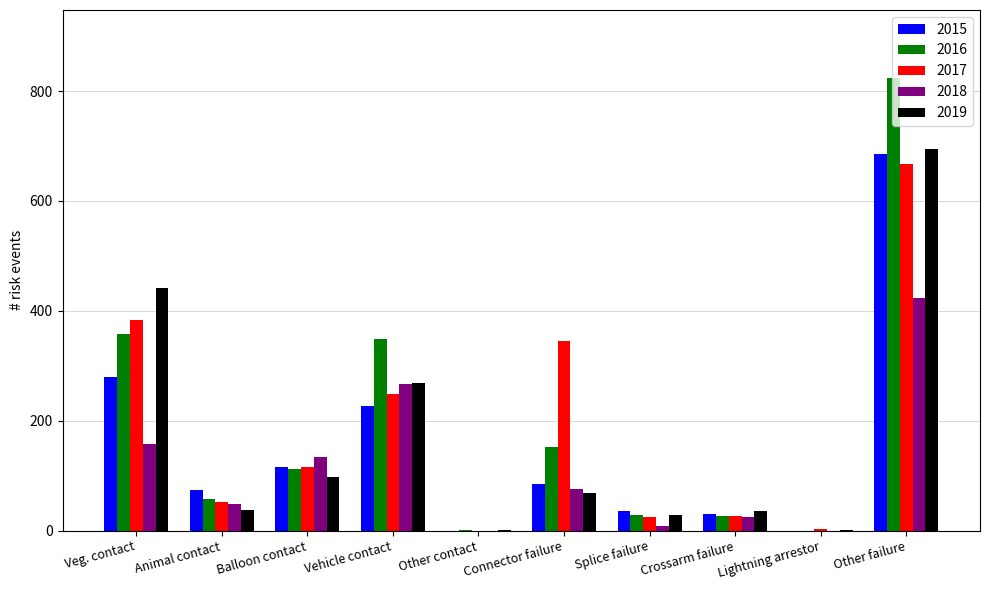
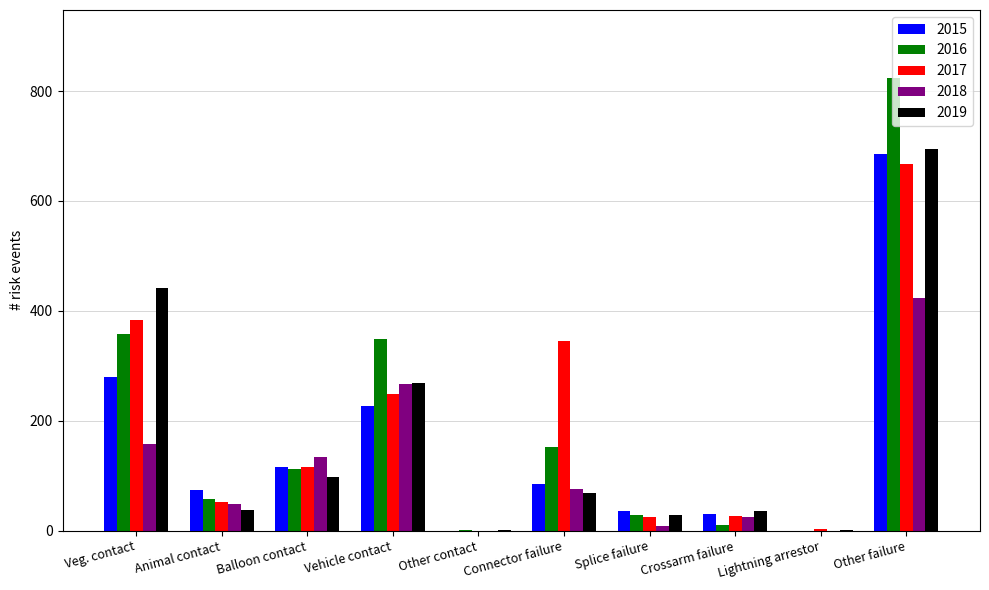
2016, Crossarm failure: 30 -> 10
